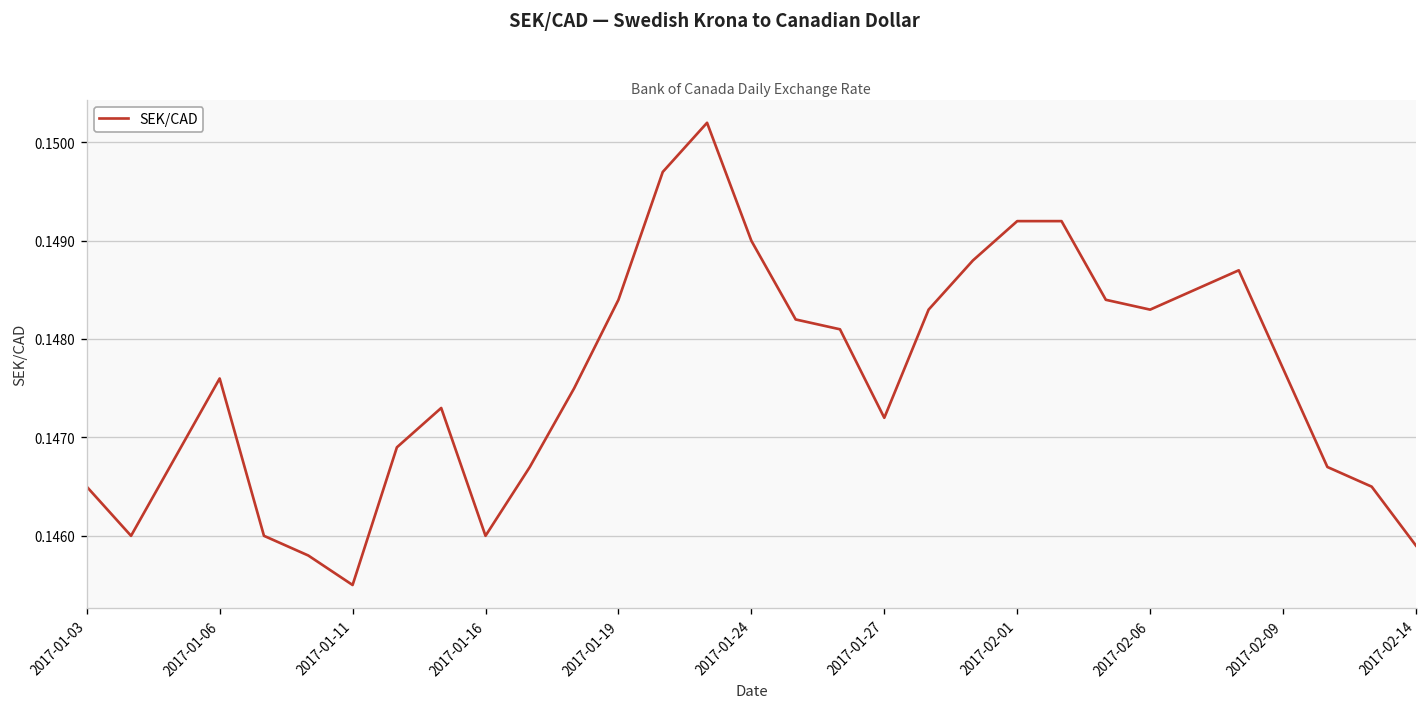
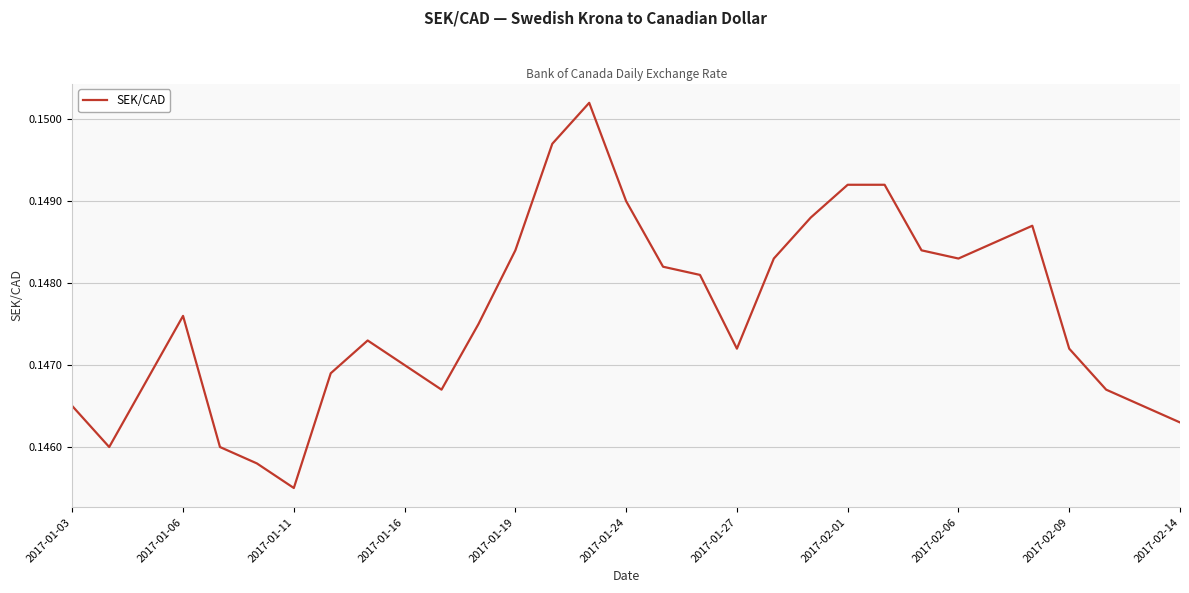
2017-01-16: 0.146 -> 0.147
2017-02-09: 0.1477 -> 0.1472
2017-02-14: 0.1459 -> 0.1463
